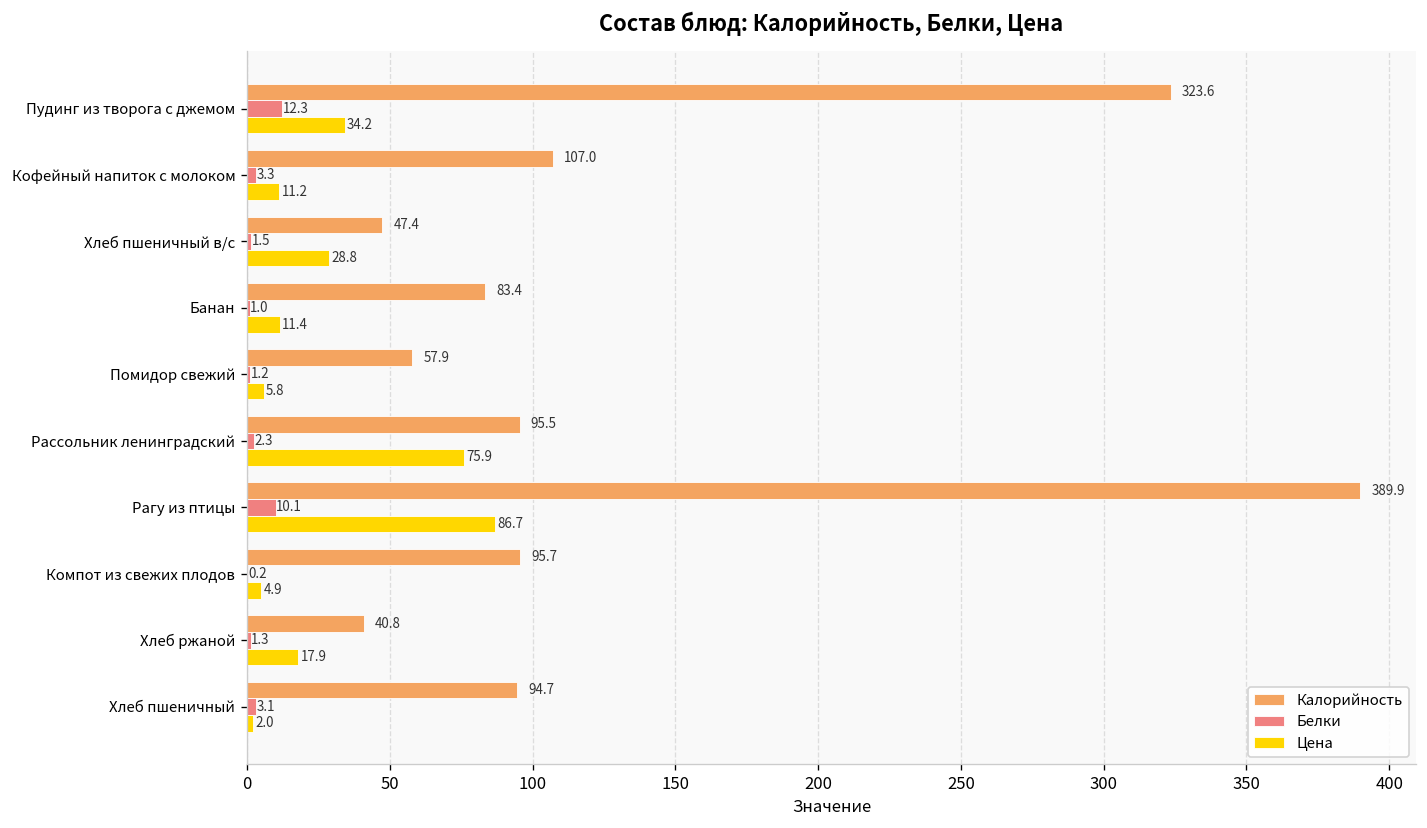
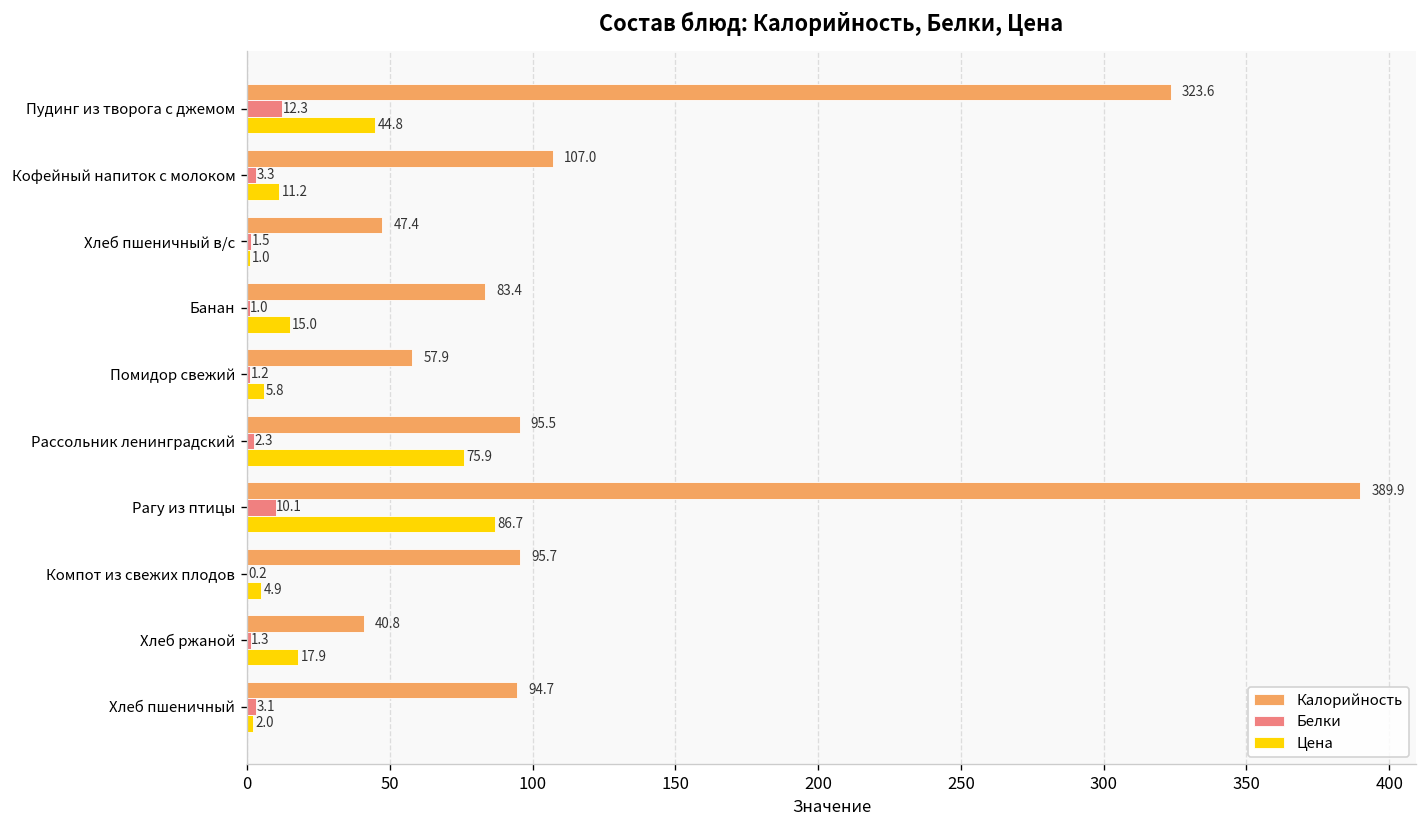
Цена, Пудинг из творога с джемом: 34.2 -> 44.8
Цена, Хлеб пшеничный в/с: 28.8 -> 1.0
Цена, Банан: 11.4 -> 15.0
